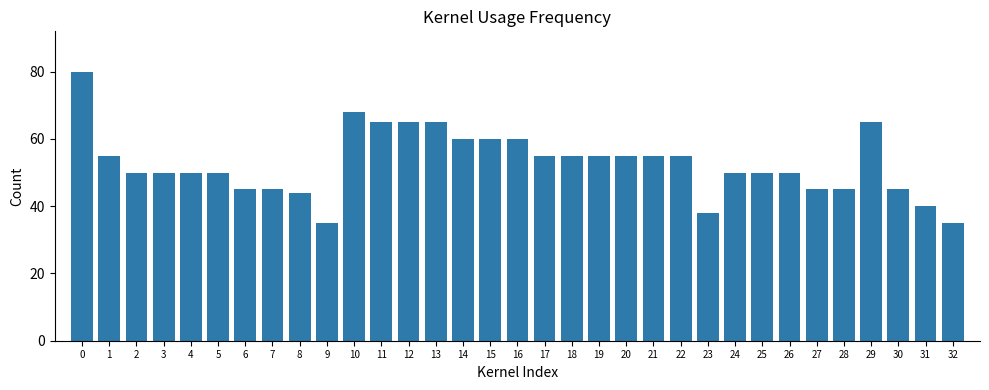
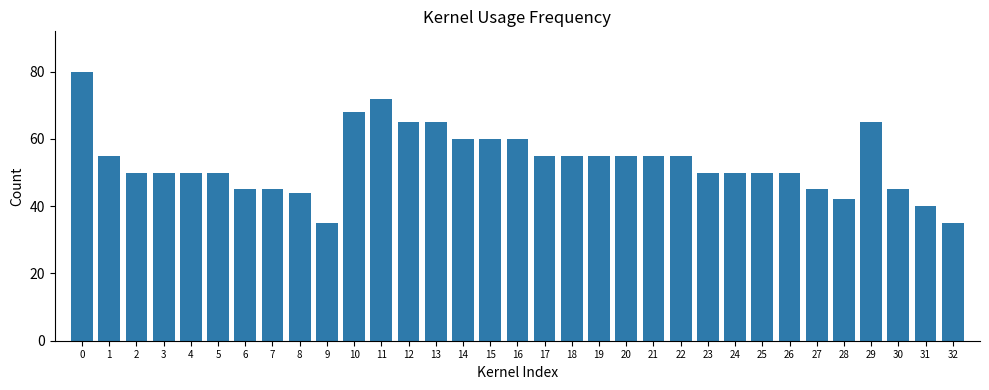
11: 65 -> 72
23: 38 -> 50
28: 45 -> 42
